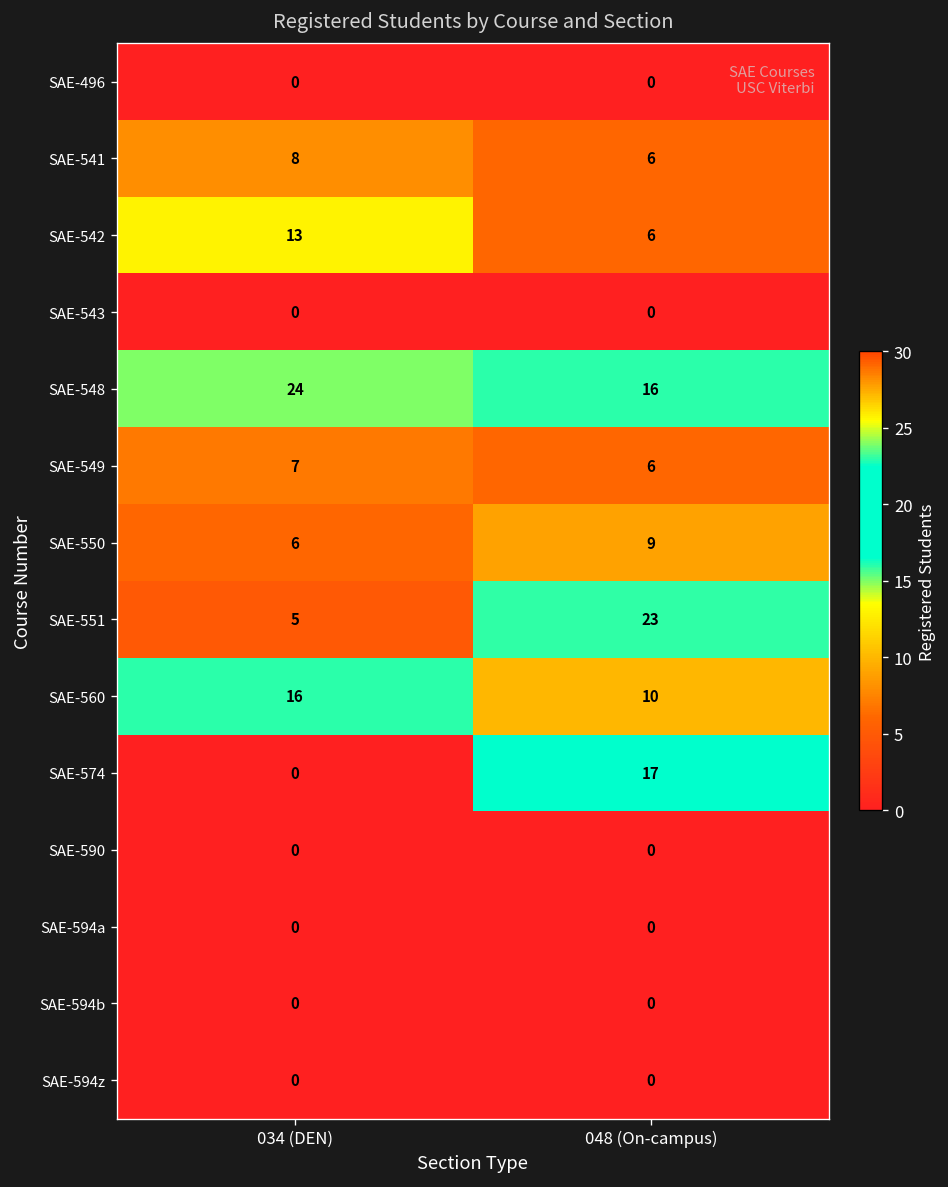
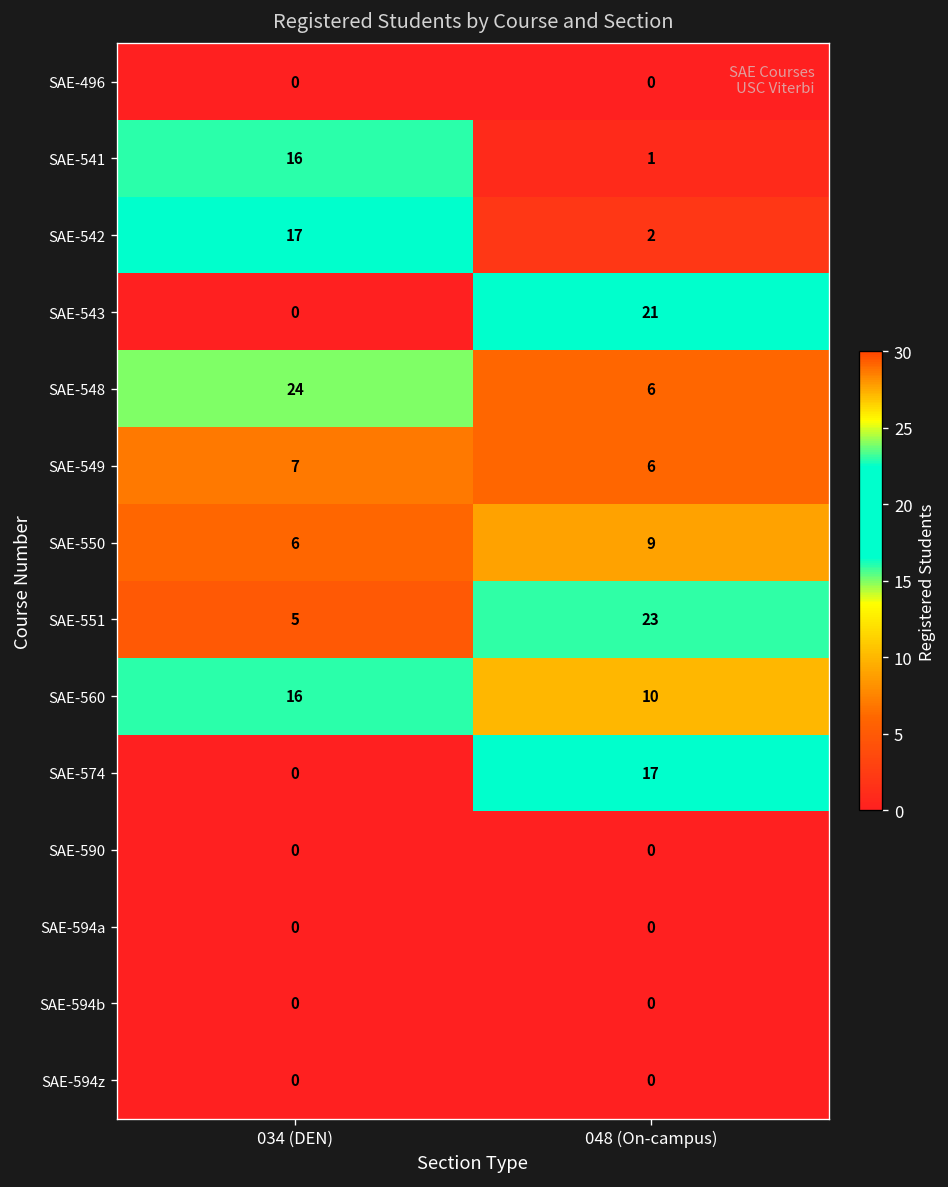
SAE-541, 034 (DEN): 8 -> 16
SAE-541, 048 (On-campus): 6 -> 1
SAE-542, 034 (DEN): 13 -> 17
SAE-542, 048 (On-campus): 6 -> 2
SAE-543, 048 (On-campus): 0 -> 21
SAE-548, 048 (On-campus): 16 -> 6
